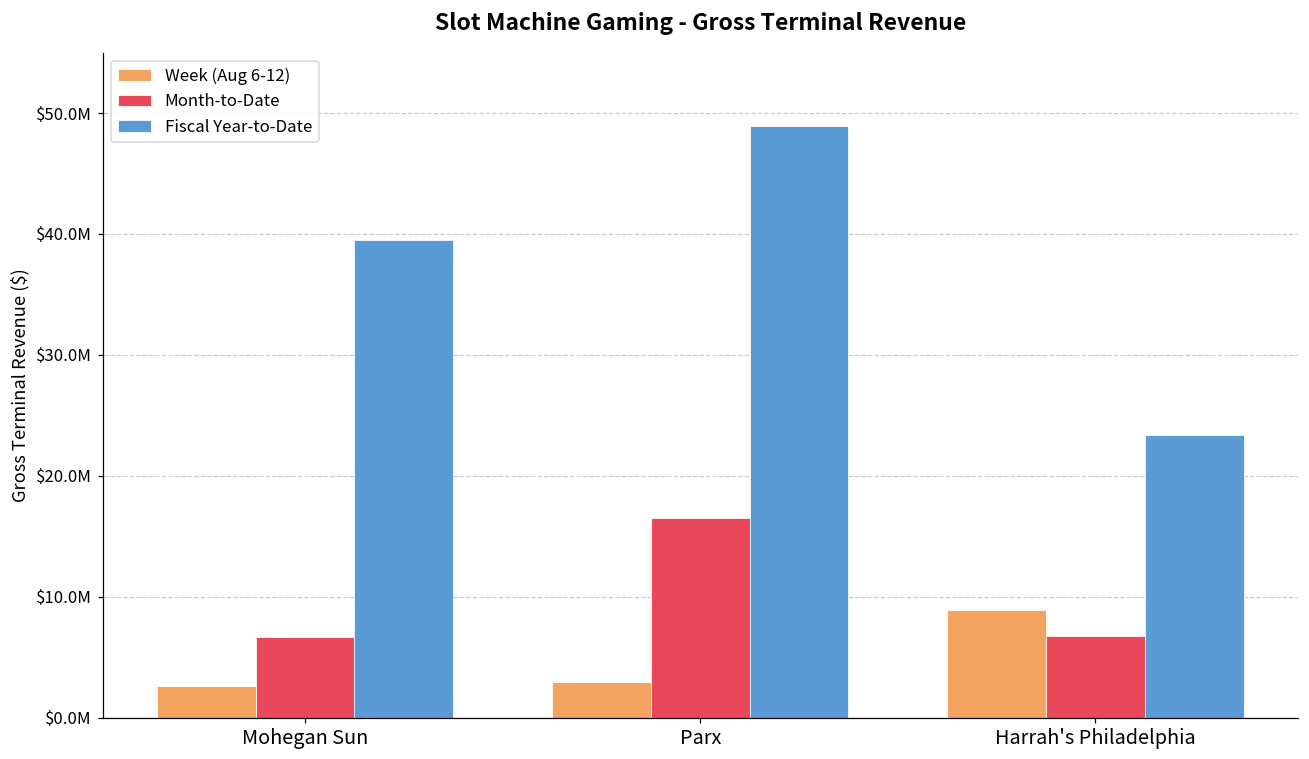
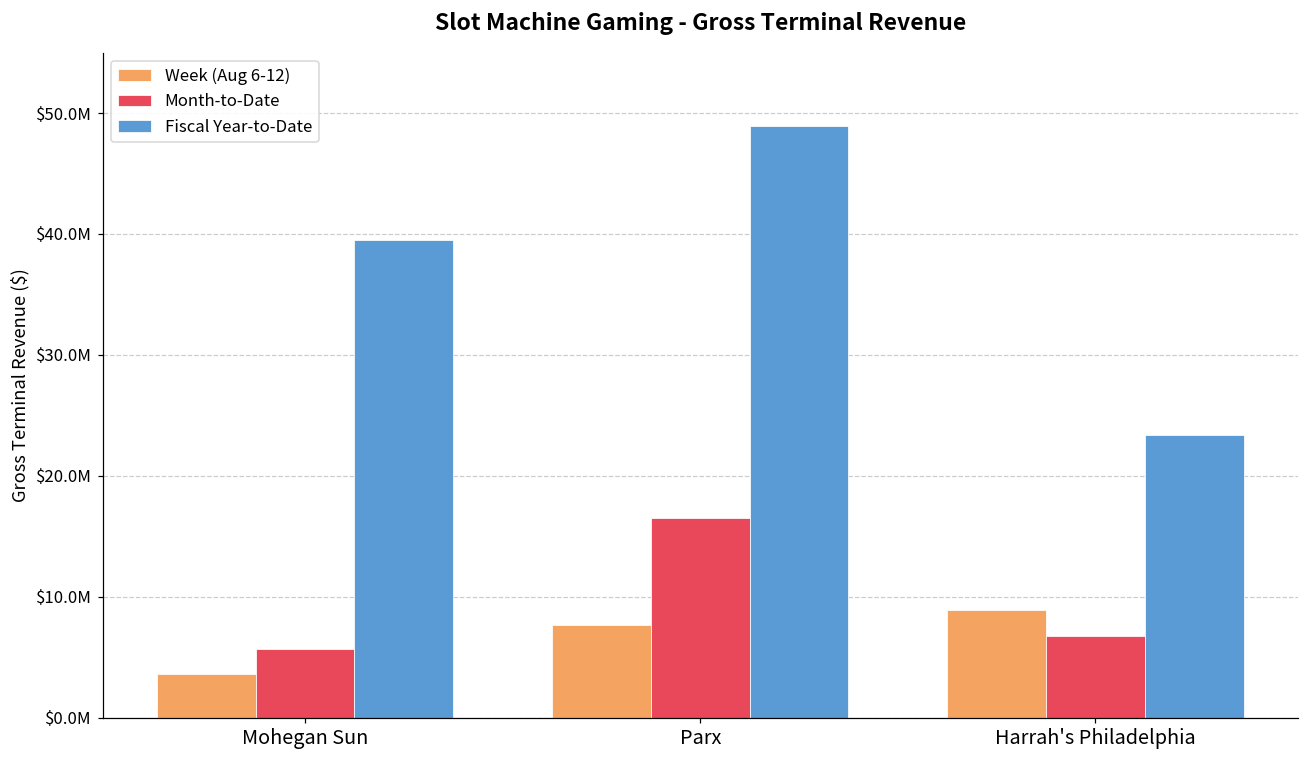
Week (Aug 6-12), Mohegan Sun: $2600000 -> $3600000
Month-to-Date, Mohegan Sun: $6600000 -> $5600000
Week (Aug 6-12), Parx: $3000000 -> $7700000
